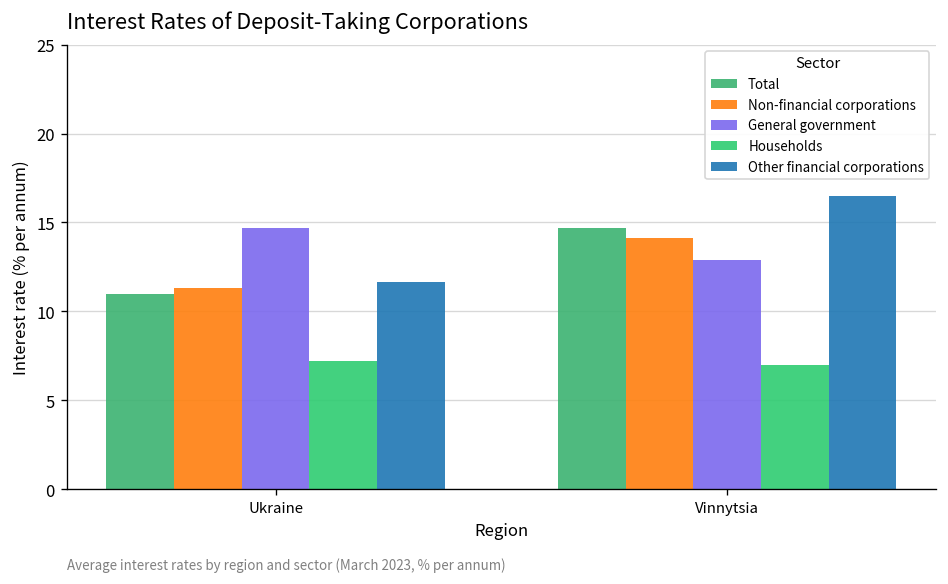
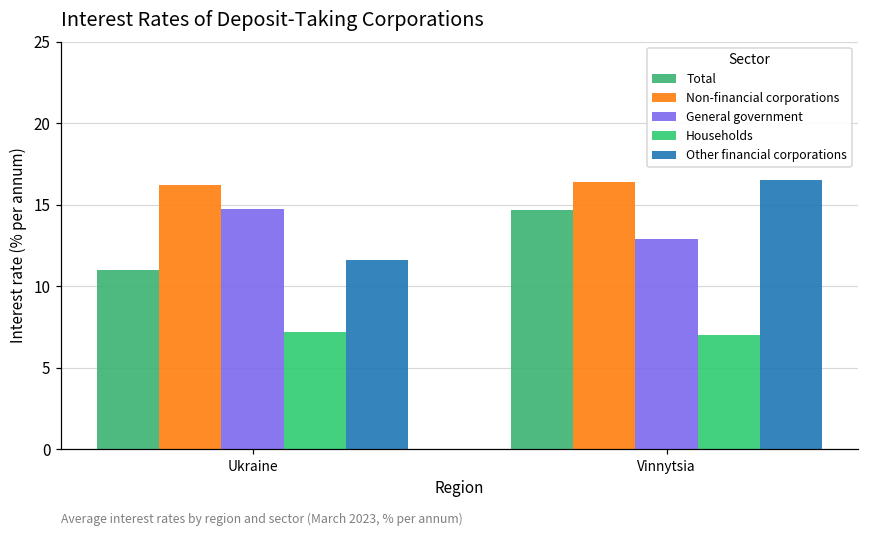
Non-financial corporations, Ukraine: 11.3 -> 16.2
Non-financial corporations, Vinnytsia: 14.1 -> 16.4
